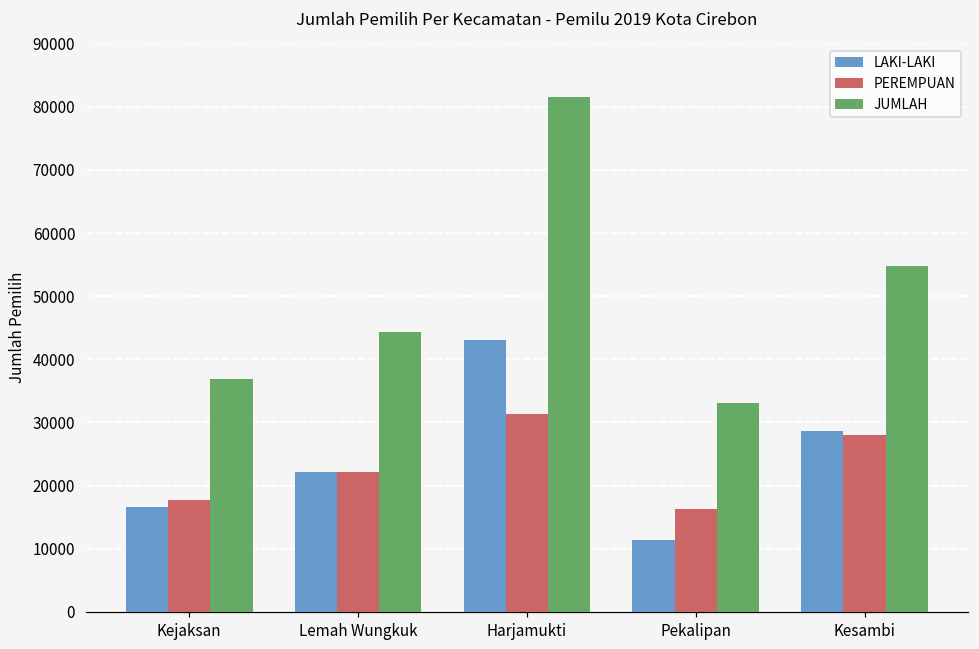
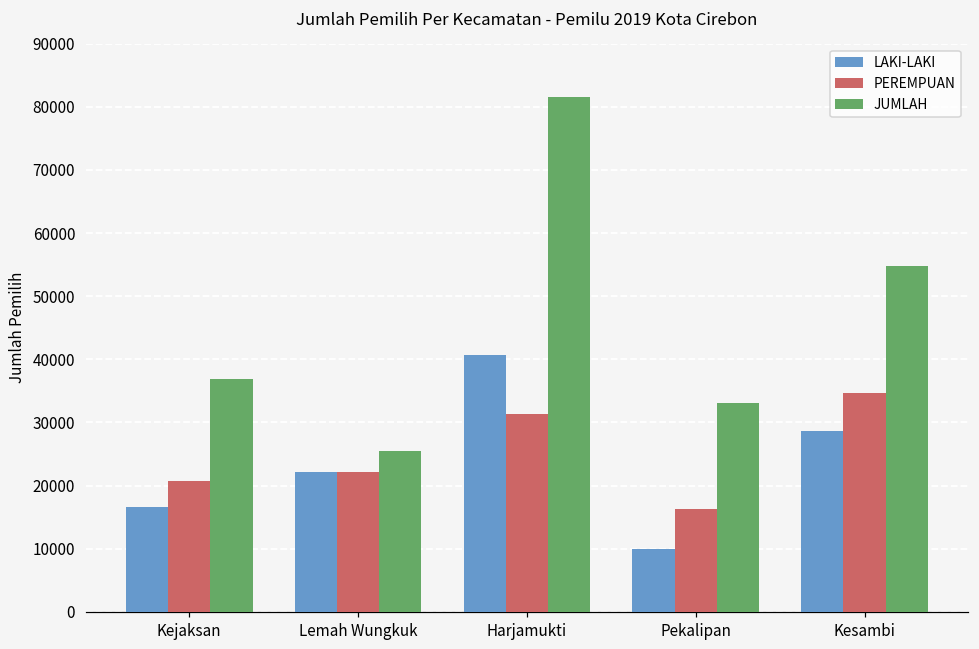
PEREMPUAN, Kejaksan: 18000 -> 21000
JUMLAH, Lemah Wungkuk: 44000 -> 25000
LAKI-LAKI, Harjamukti: 43000 -> 41000
LAKI-LAKI, Pekalipan: 11000 -> 10000
PEREMPUAN, Kesambi: 28000 -> 35000
